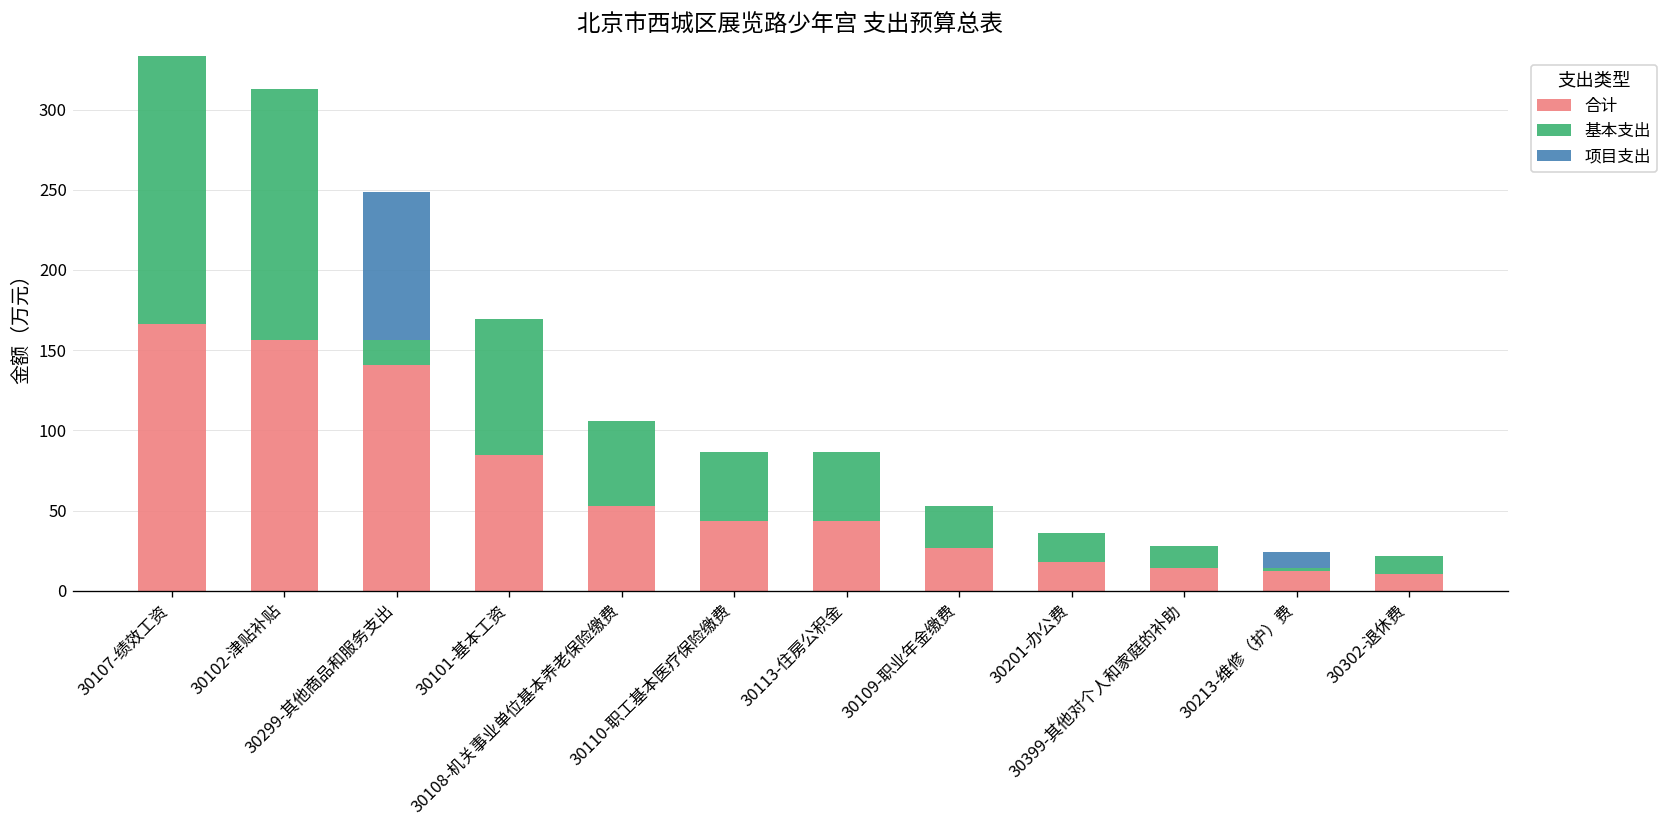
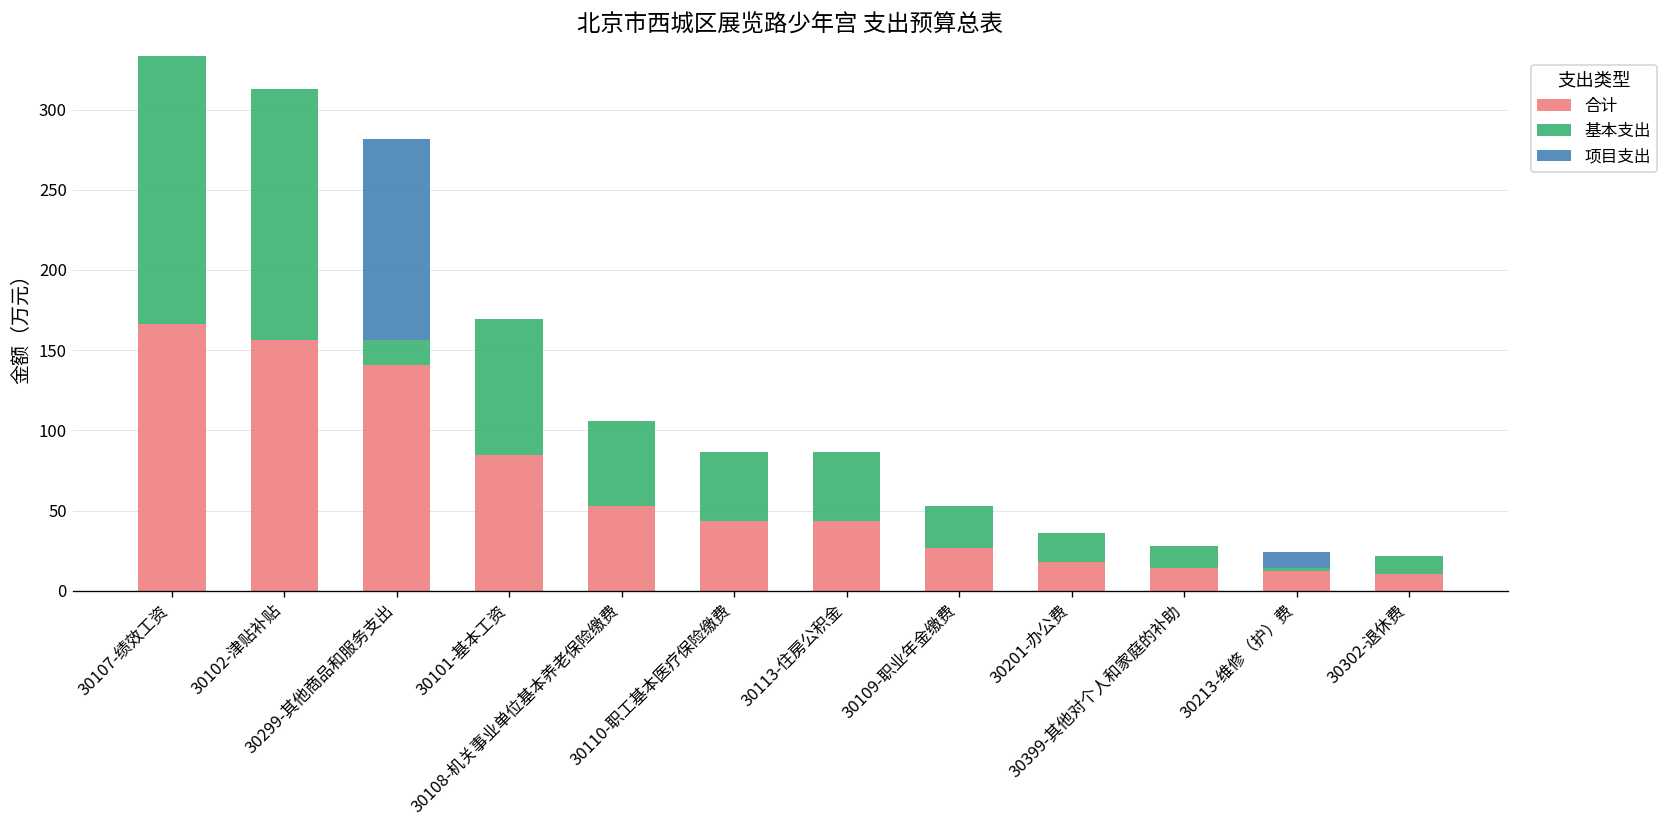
项目支出, 30299-其他商品和服务支出: 92 -> 125
